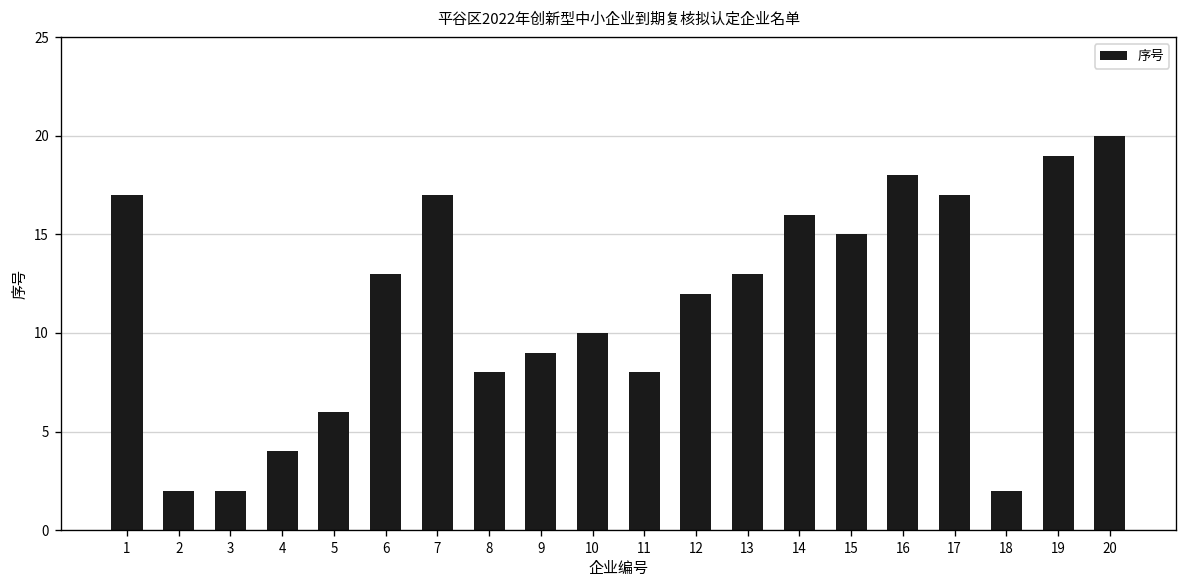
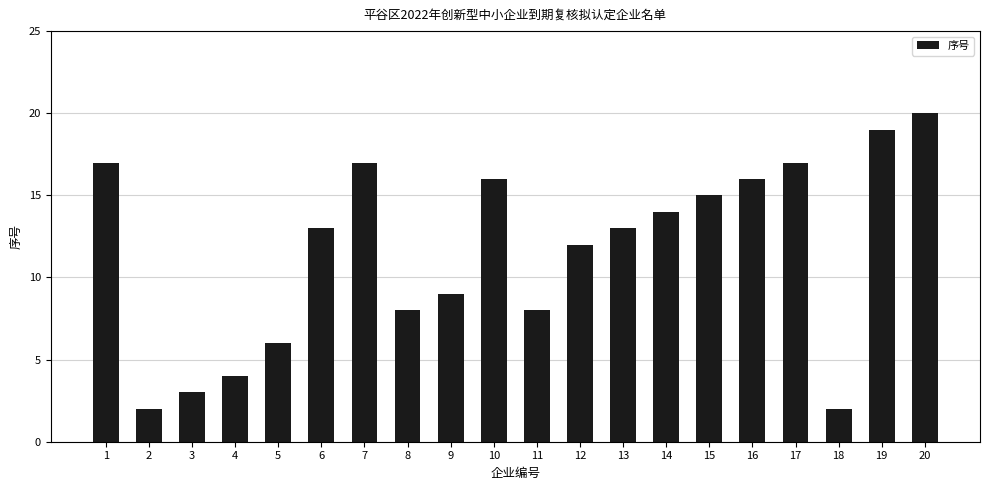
3: 2 -> 3
10: 10 -> 16
14: 16 -> 14
16: 18 -> 16
